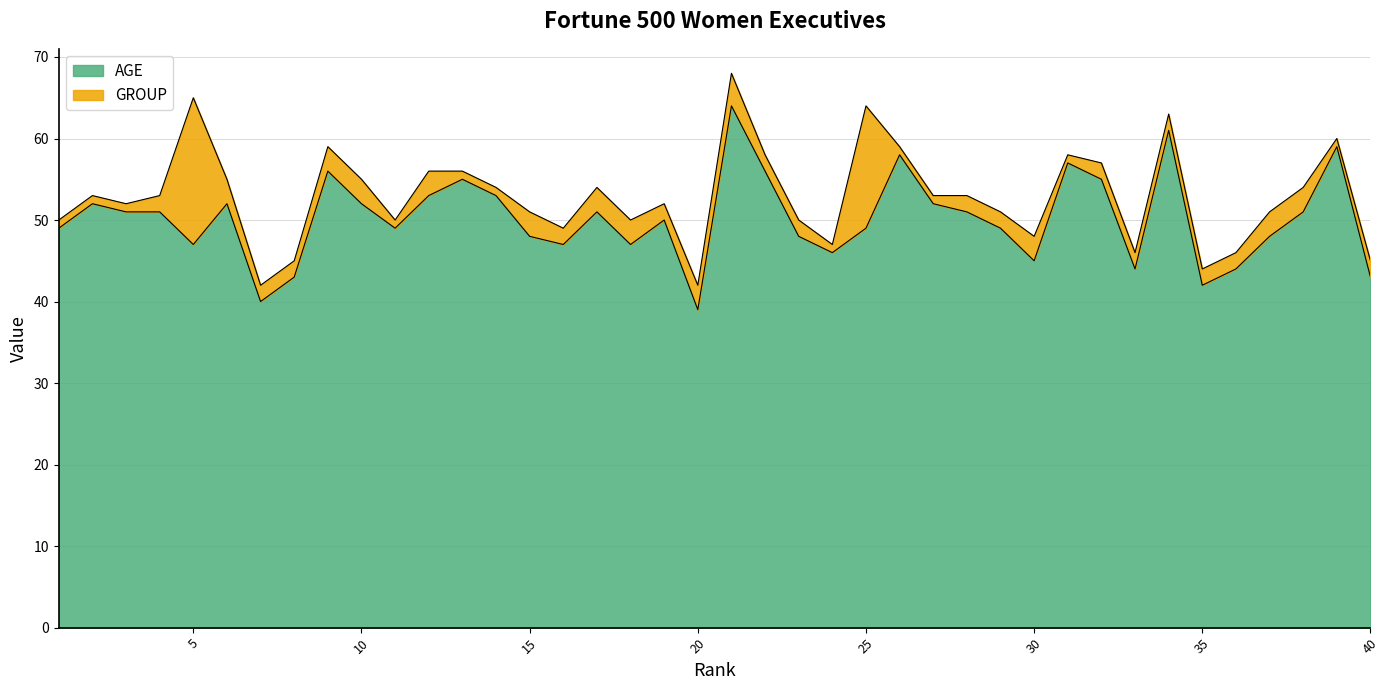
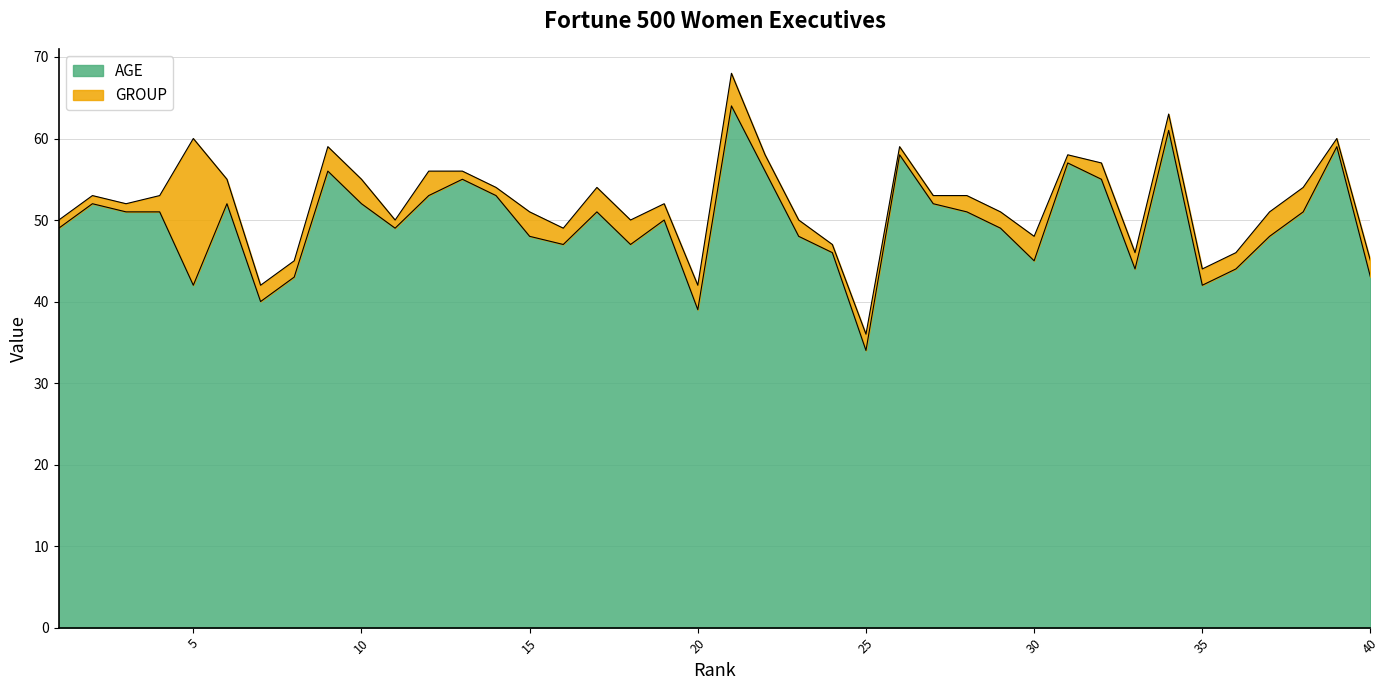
AGE, 5: 47 -> 42
AGE, 25: 49 -> 34
GROUP, 25: 15 -> 2
